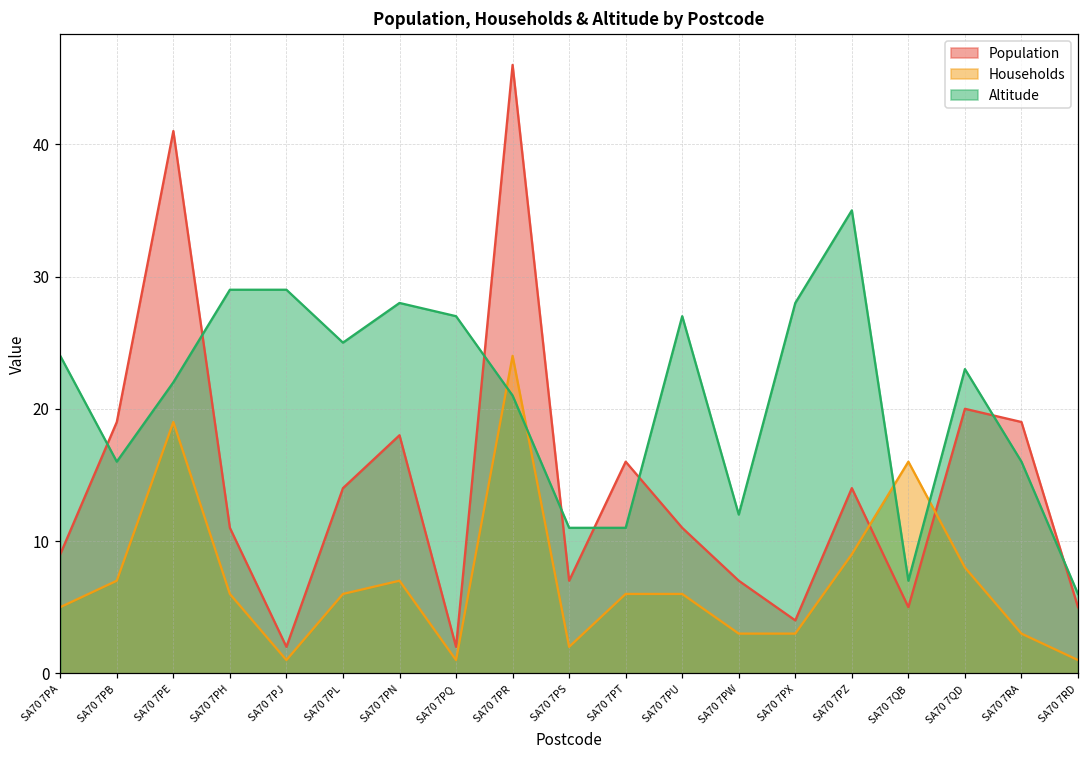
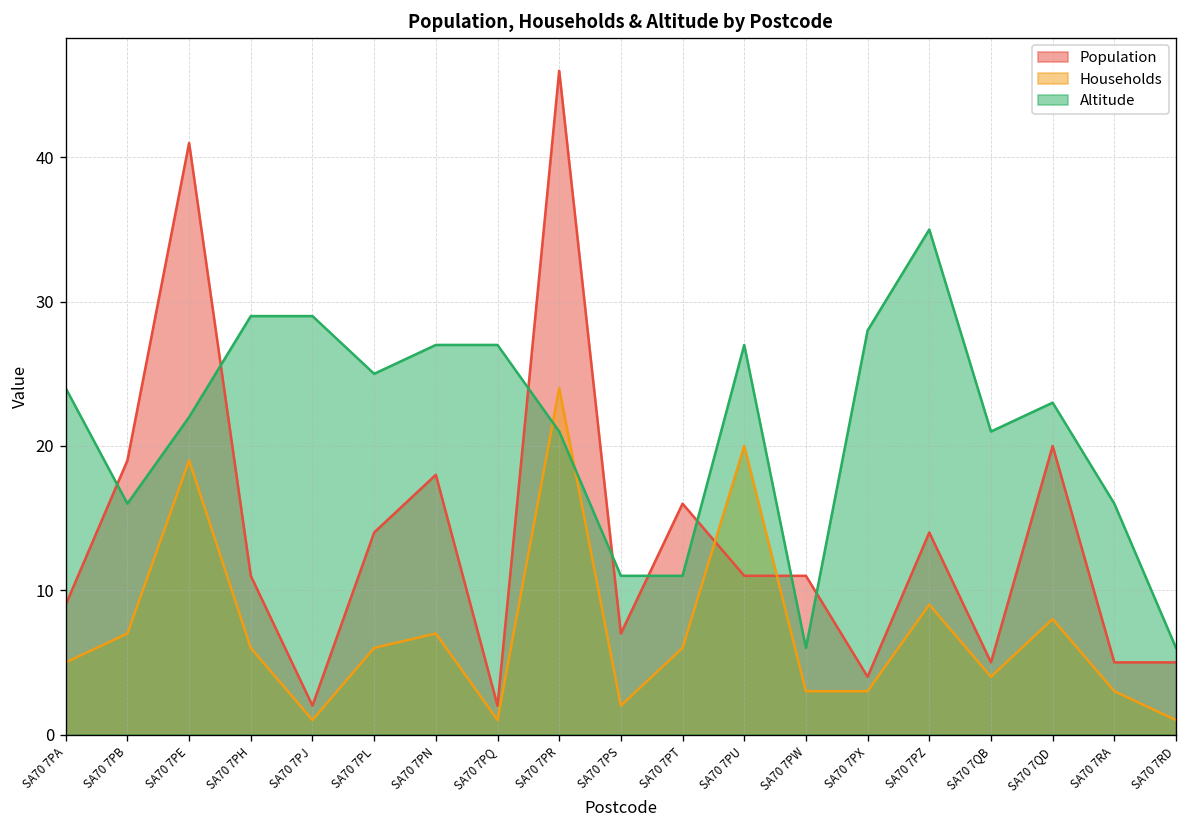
Altitude, SA70 7PN: 28 -> 27
Households, SA70 7PU: 6 -> 20
Population, SA70 7PW: 7 -> 11
Altitude, SA70 7PW: 12 -> 6
Households, SA70 7QB: 16 -> 4
Altitude, SA70 7QB: 7 -> 21
Population, SA70 7RA: 19 -> 5
